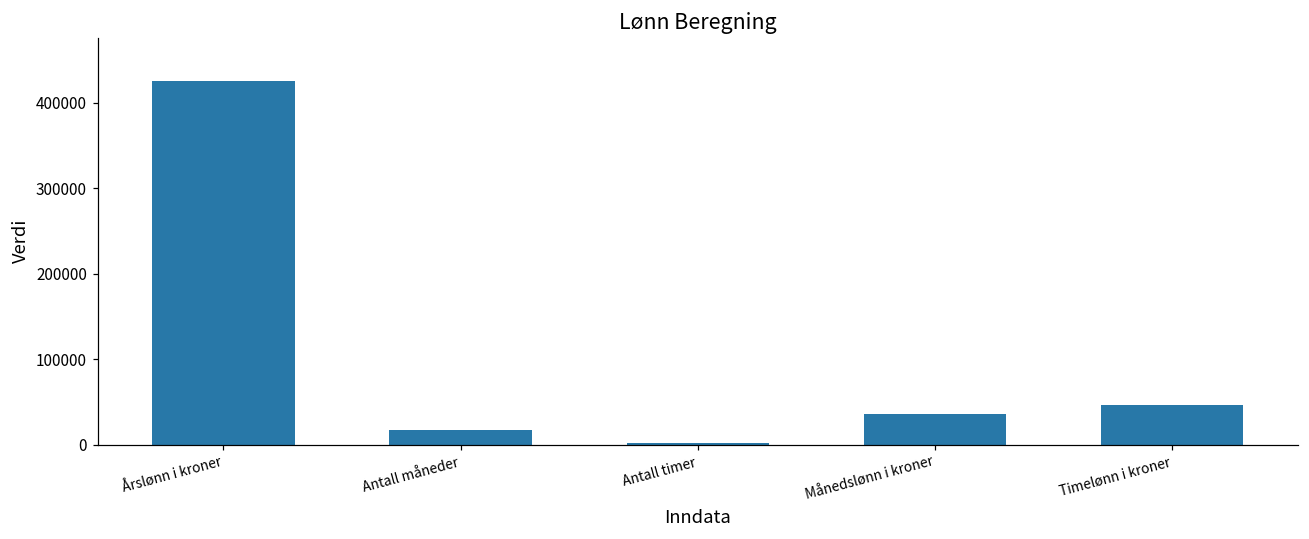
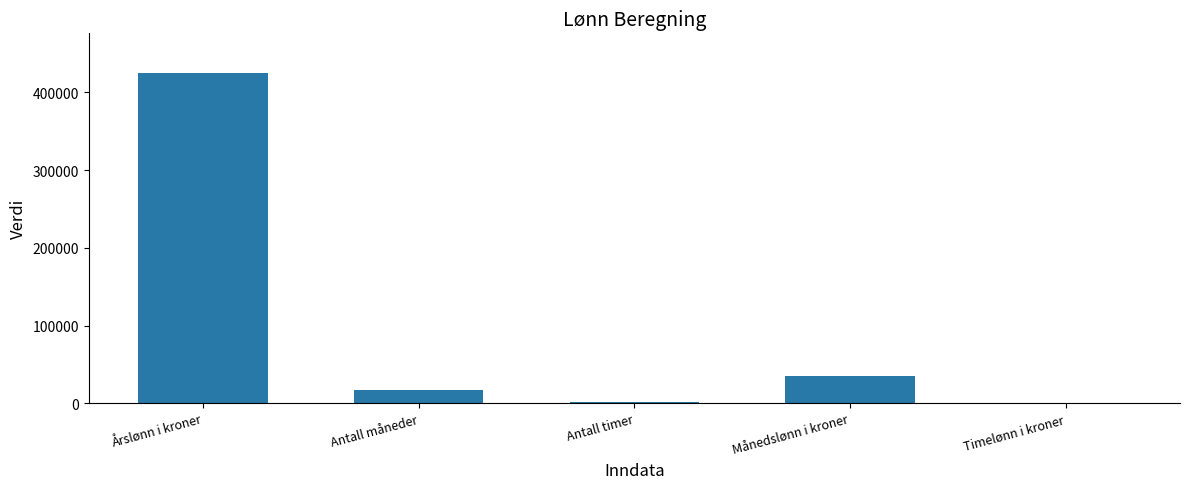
Timelønn i kroner: 50000 -> 0
